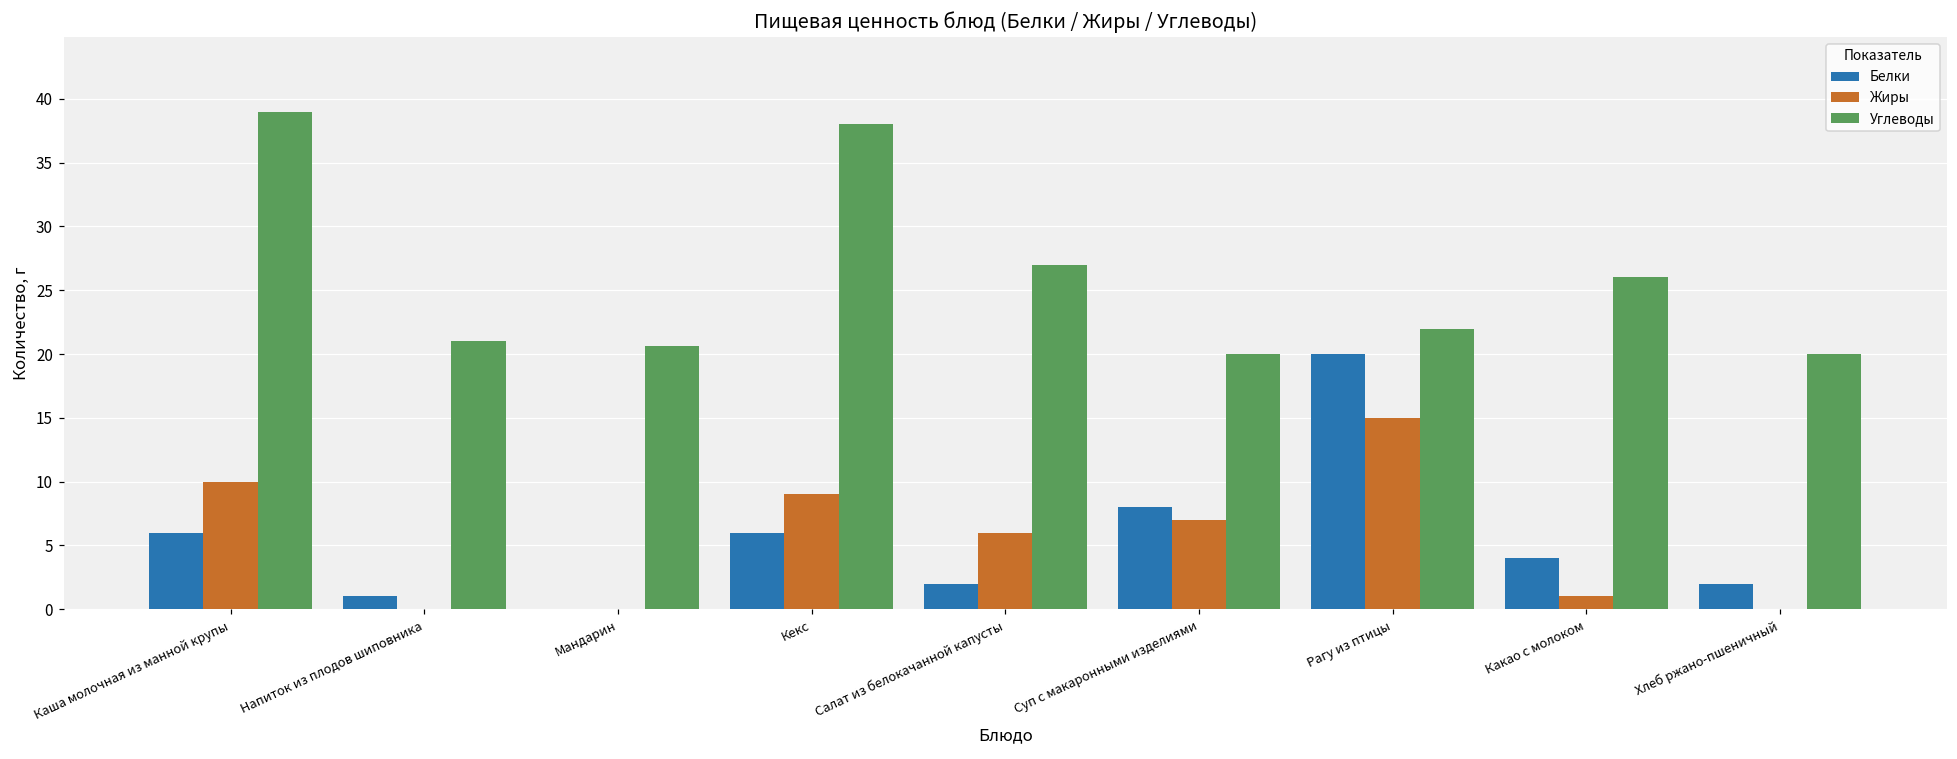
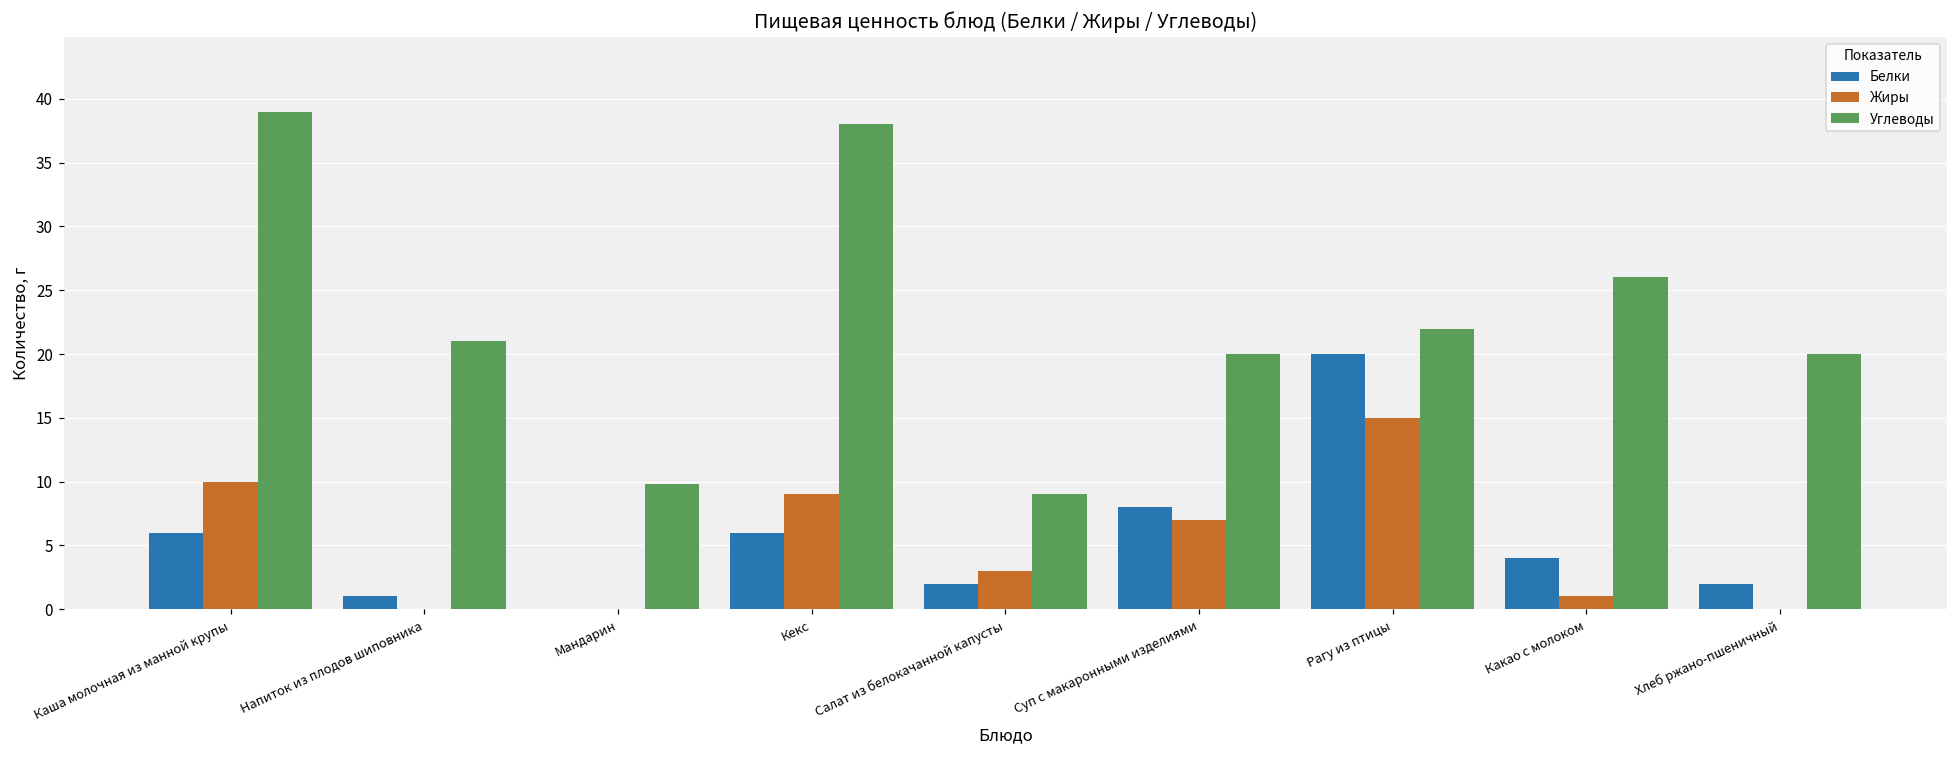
Углеводы, Мандарин: 20.6 -> 9.8
Жиры, Салат из белокачанной капусты: 6 -> 3
Углеводы, Салат из белокачанной капусты: 27 -> 9
